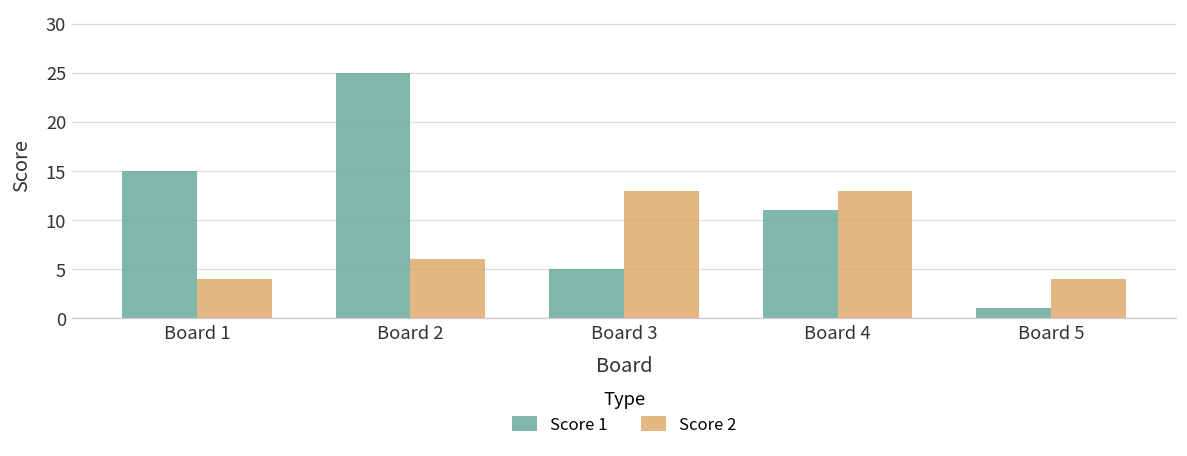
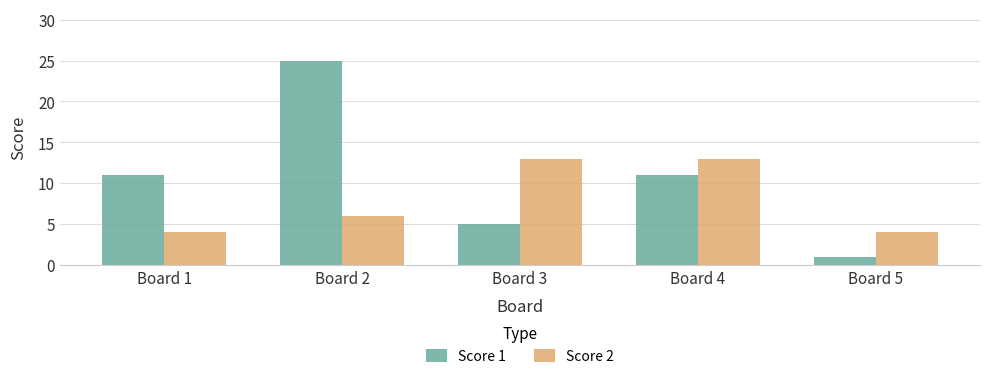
Score 1, Board 1: 15 -> 11
